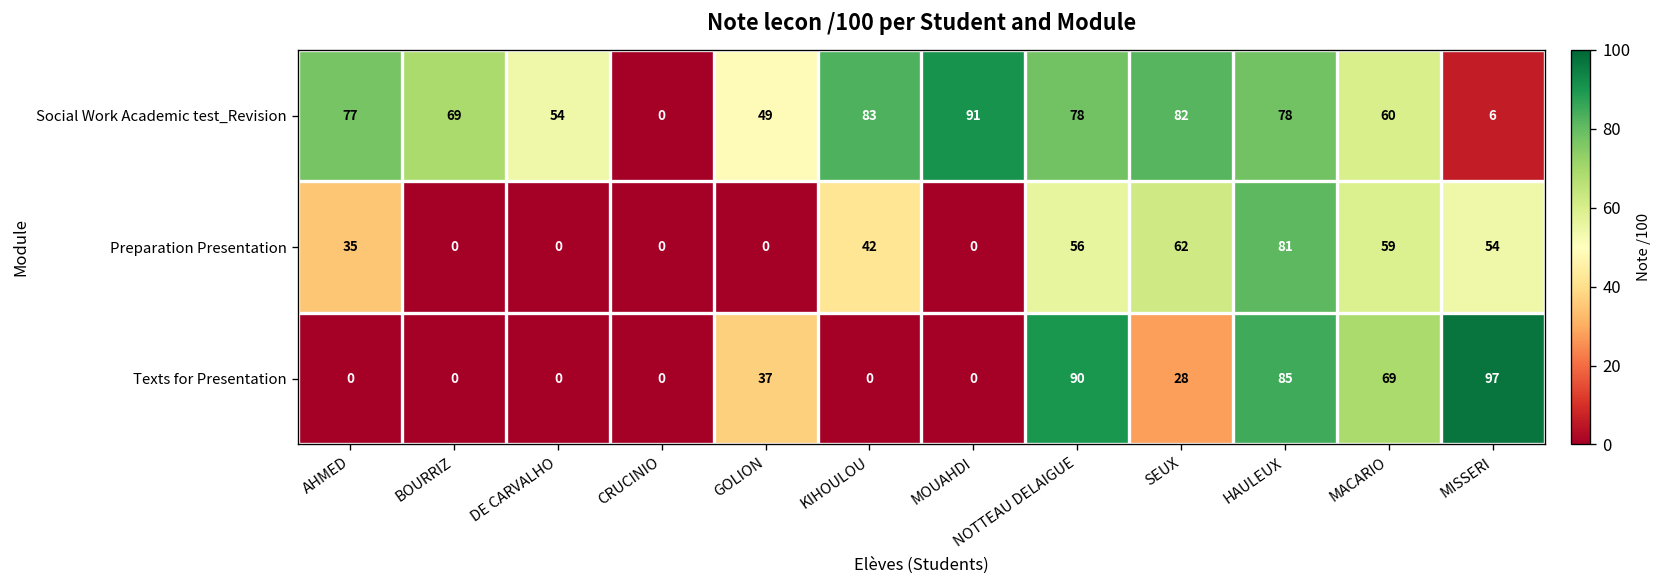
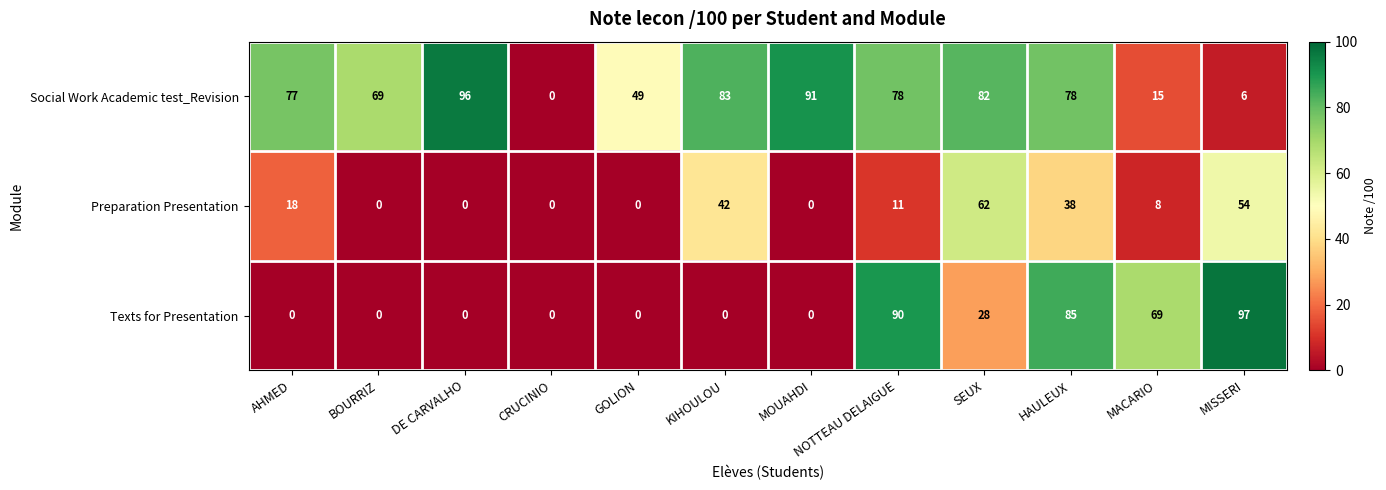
Social Work Academic test_Revision, DE CARVALHO: 54 -> 96
Social Work Academic test_Revision, MACARIO: 60 -> 15
Preparation Presentation, AHMED: 35 -> 18
Preparation Presentation, NOTTEAU DELAIGUE: 56 -> 11
Preparation Presentation, HAULEUX: 81 -> 38
Preparation Presentation, MACARIO: 59 -> 8
Texts for Presentation, GOLION: 37 -> 0
